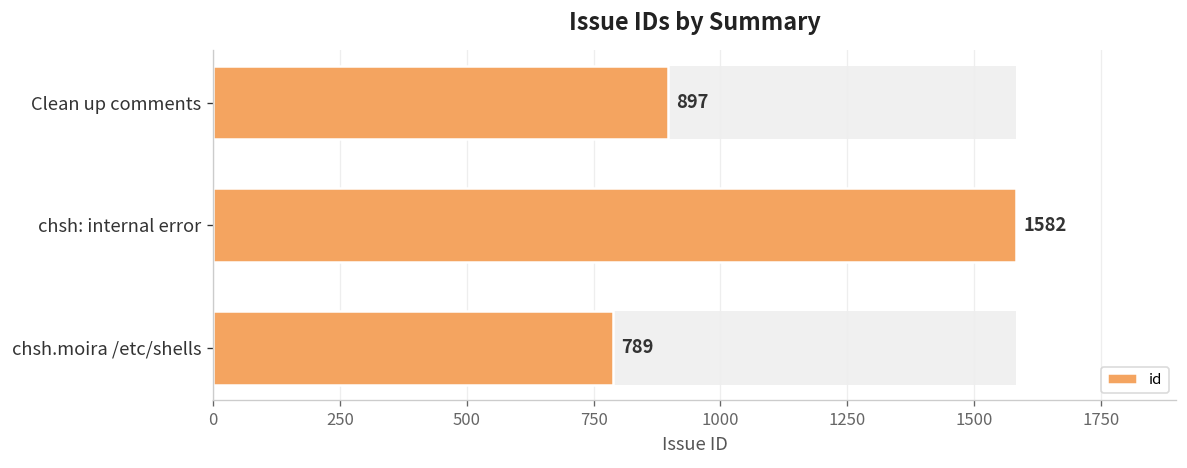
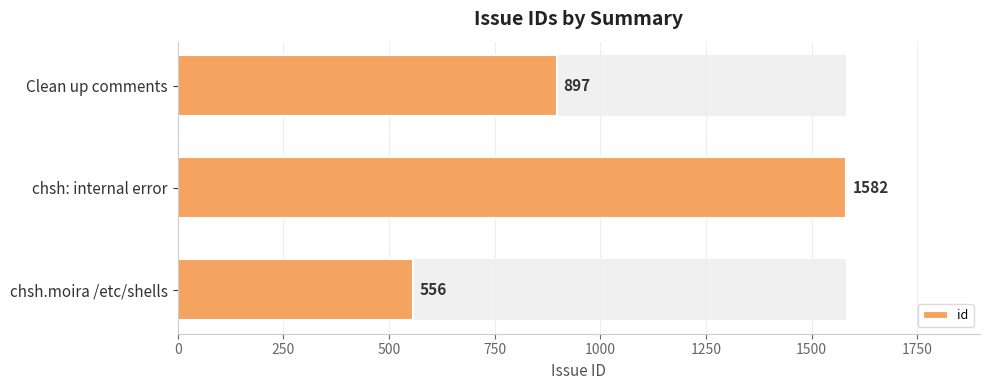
id, chsh.moira /etc/shells: 789 -> 556
